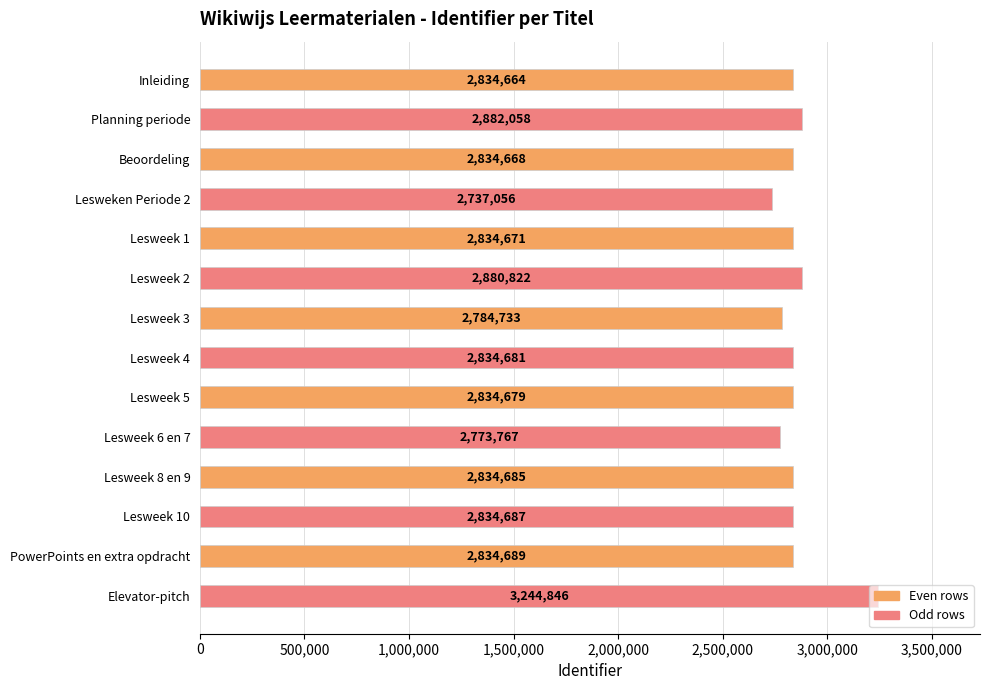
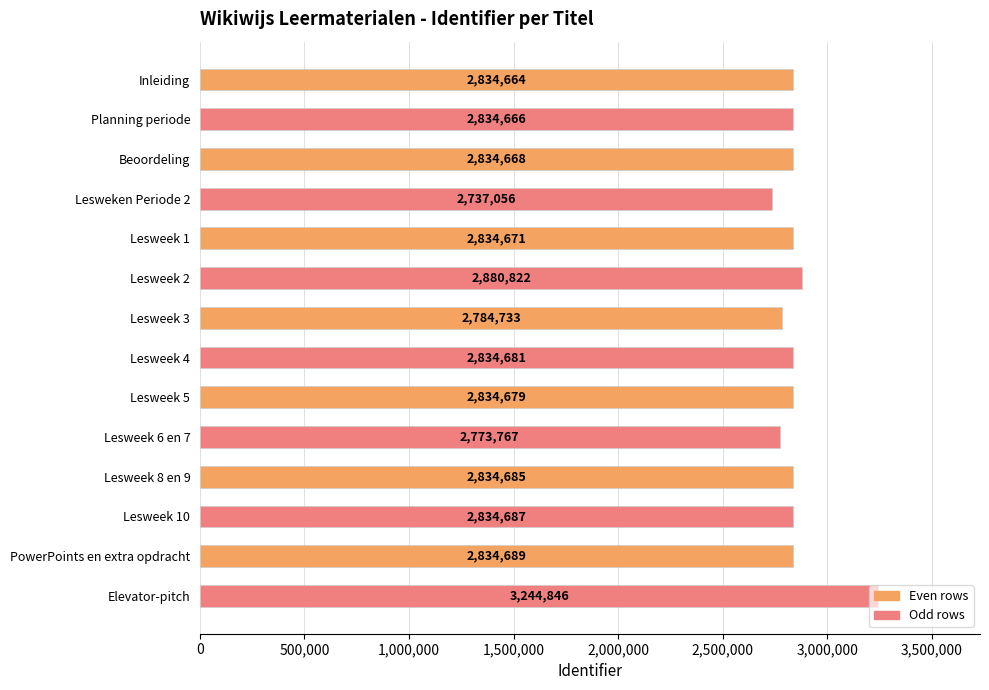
Planning periode: 2,882,058 -> 2,834,666
